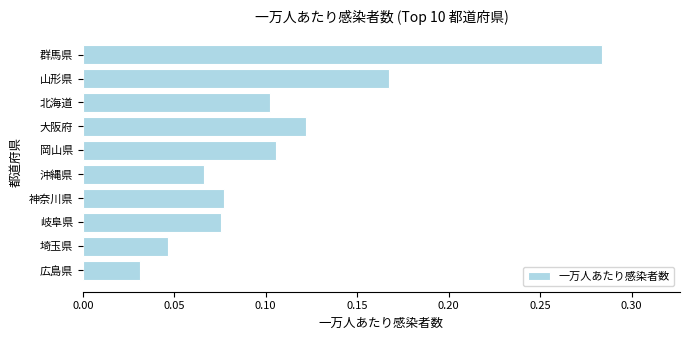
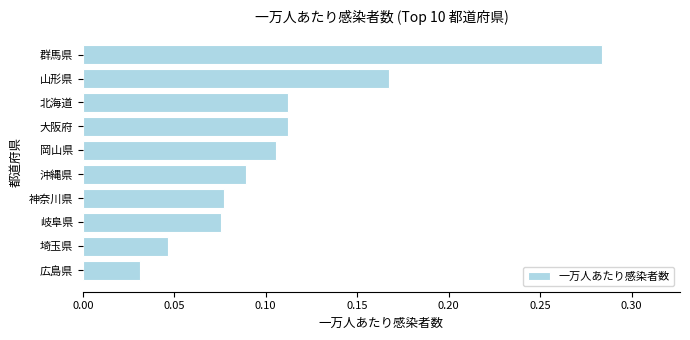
北海道: 0.102 -> 0.112
大阪府: 0.122 -> 0.112
沖縄県: 0.066 -> 0.089
